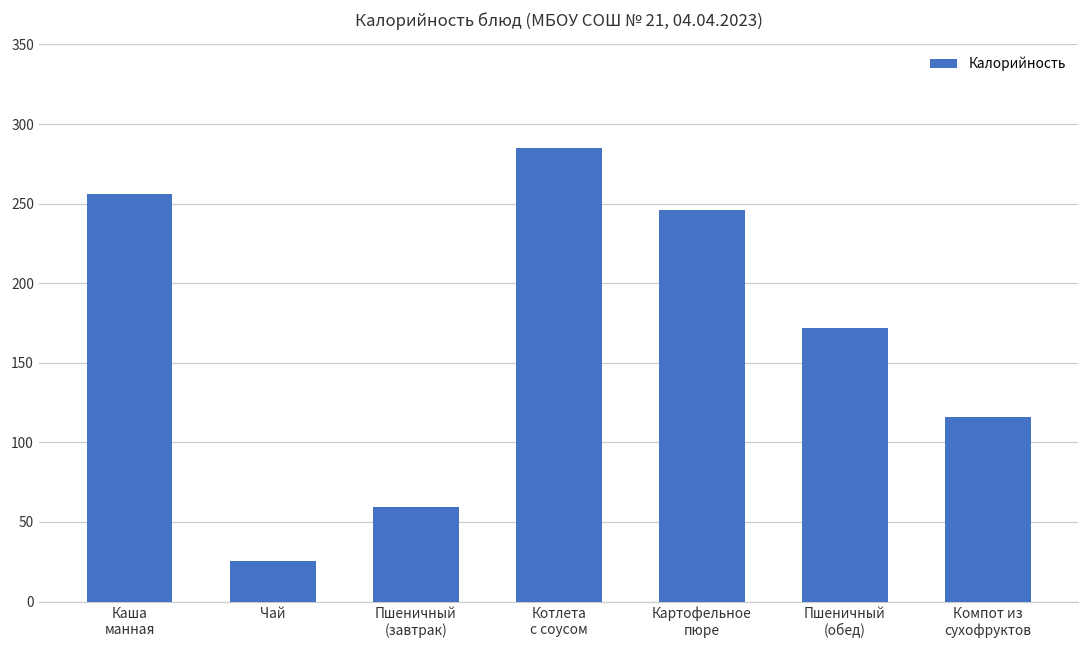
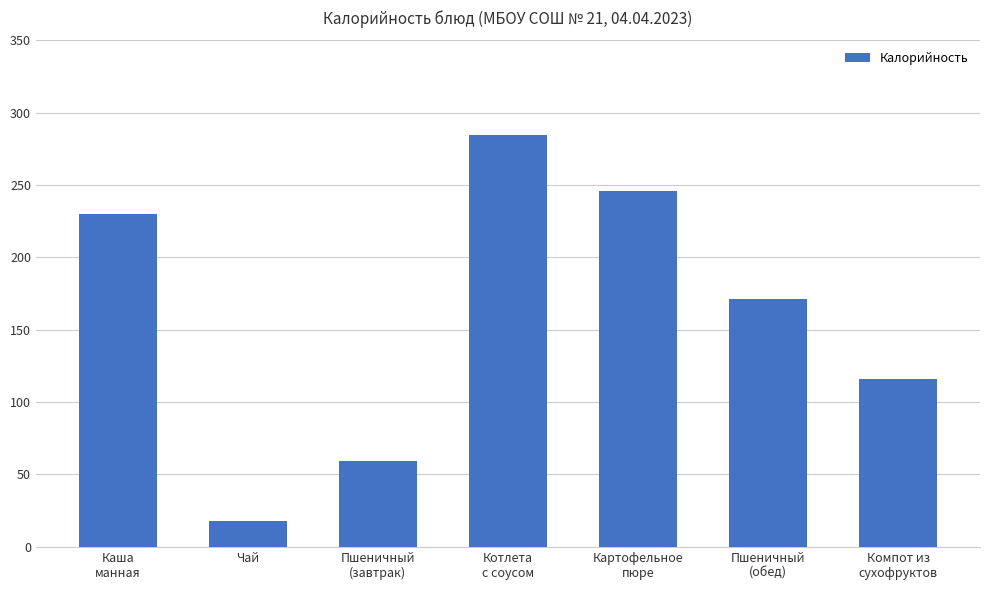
Каша манная: 256 -> 230
Чай: 25 -> 18
